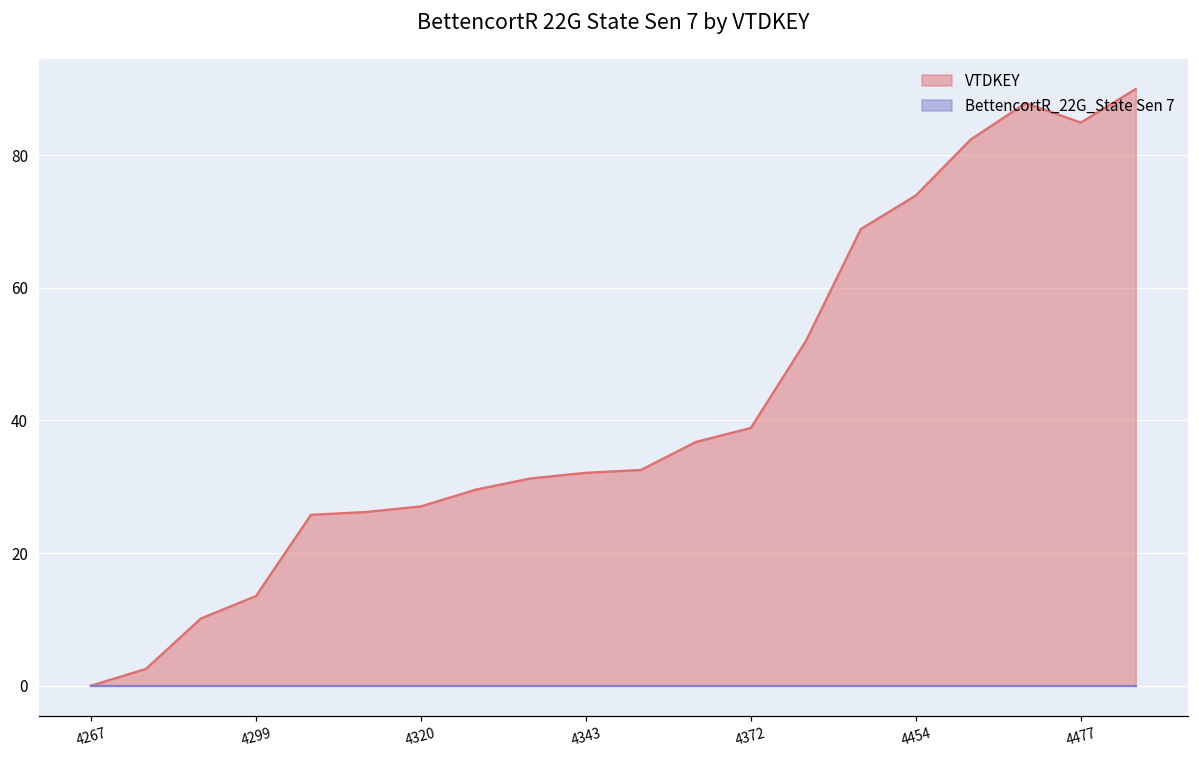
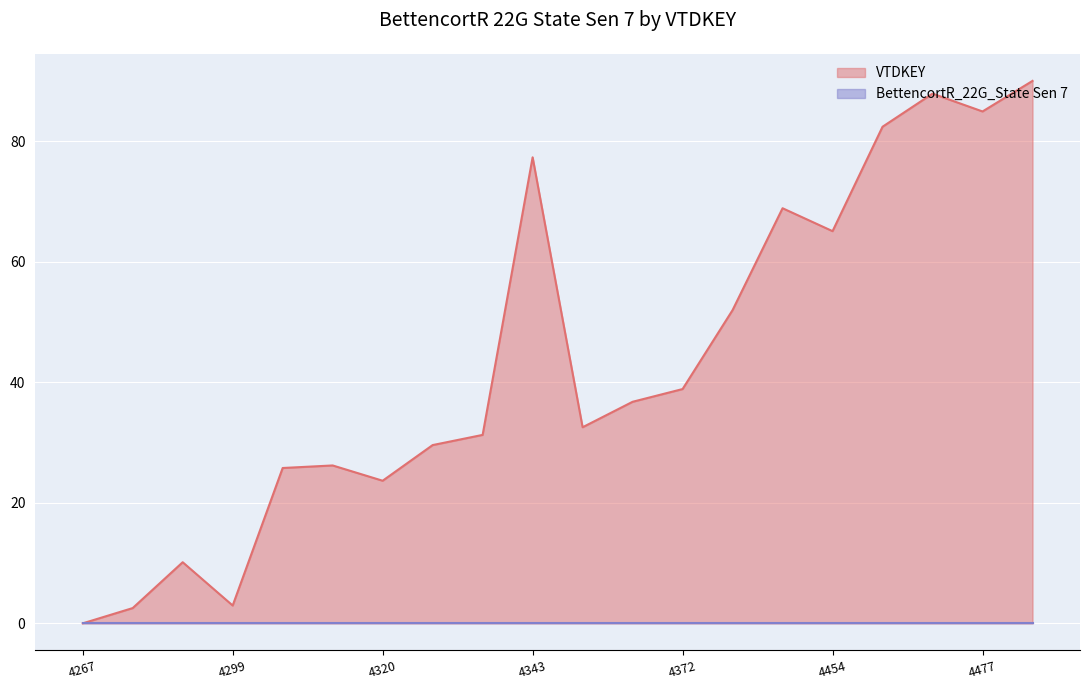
VTDKEY, 4299: 14 -> 3
VTDKEY, 4320: 27 -> 24
VTDKEY, 4343: 32 -> 77
VTDKEY, 4454: 74 -> 65
